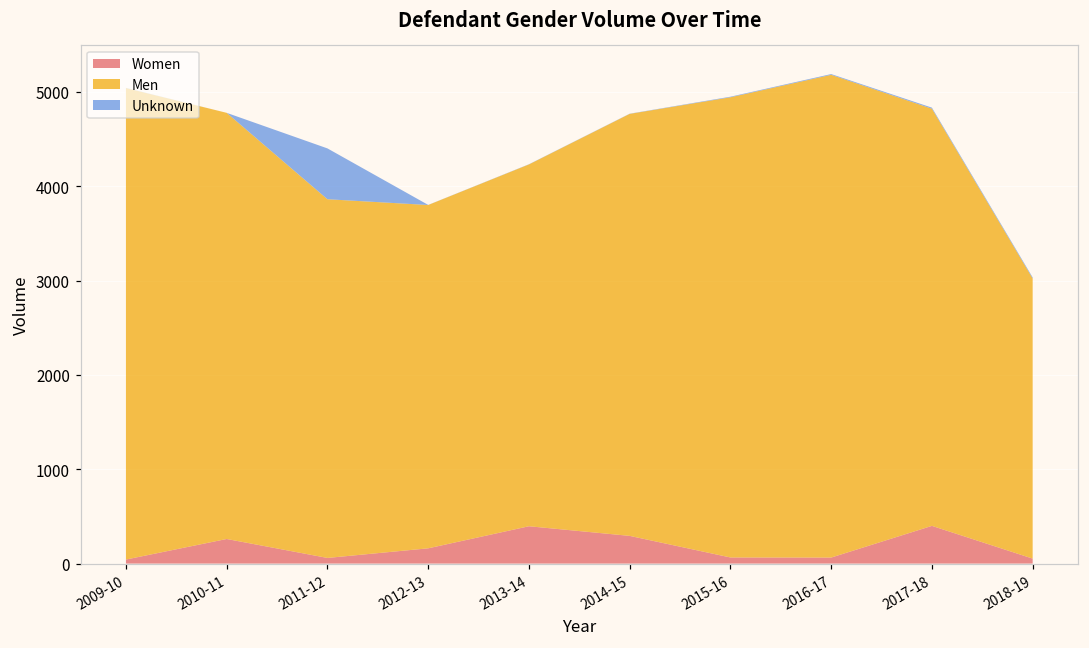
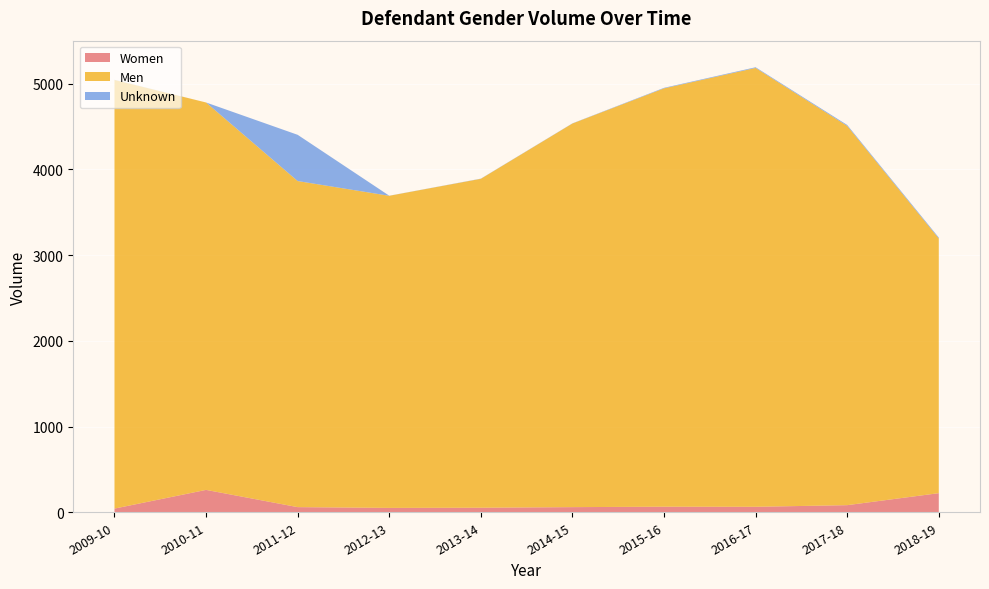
Women, 2012-13: 200 -> 100
Women, 2013-14: 400 -> 100
Women, 2014-15: 300 -> 100
Women, 2017-18: 400 -> 100
Women, 2018-19: 100 -> 200
